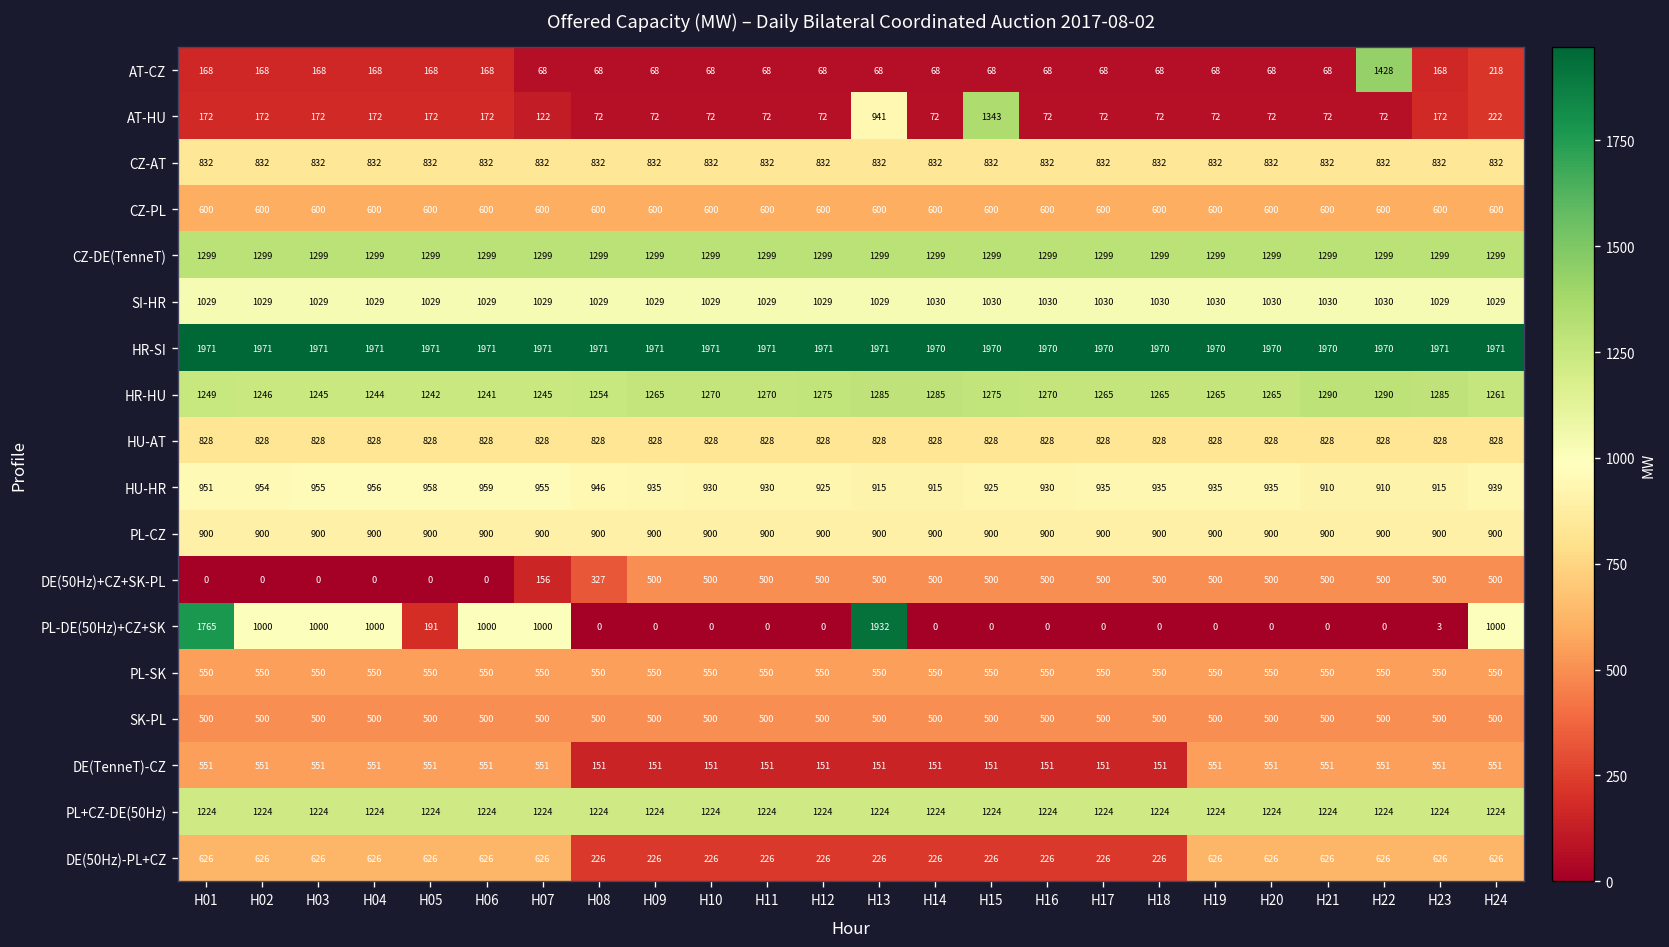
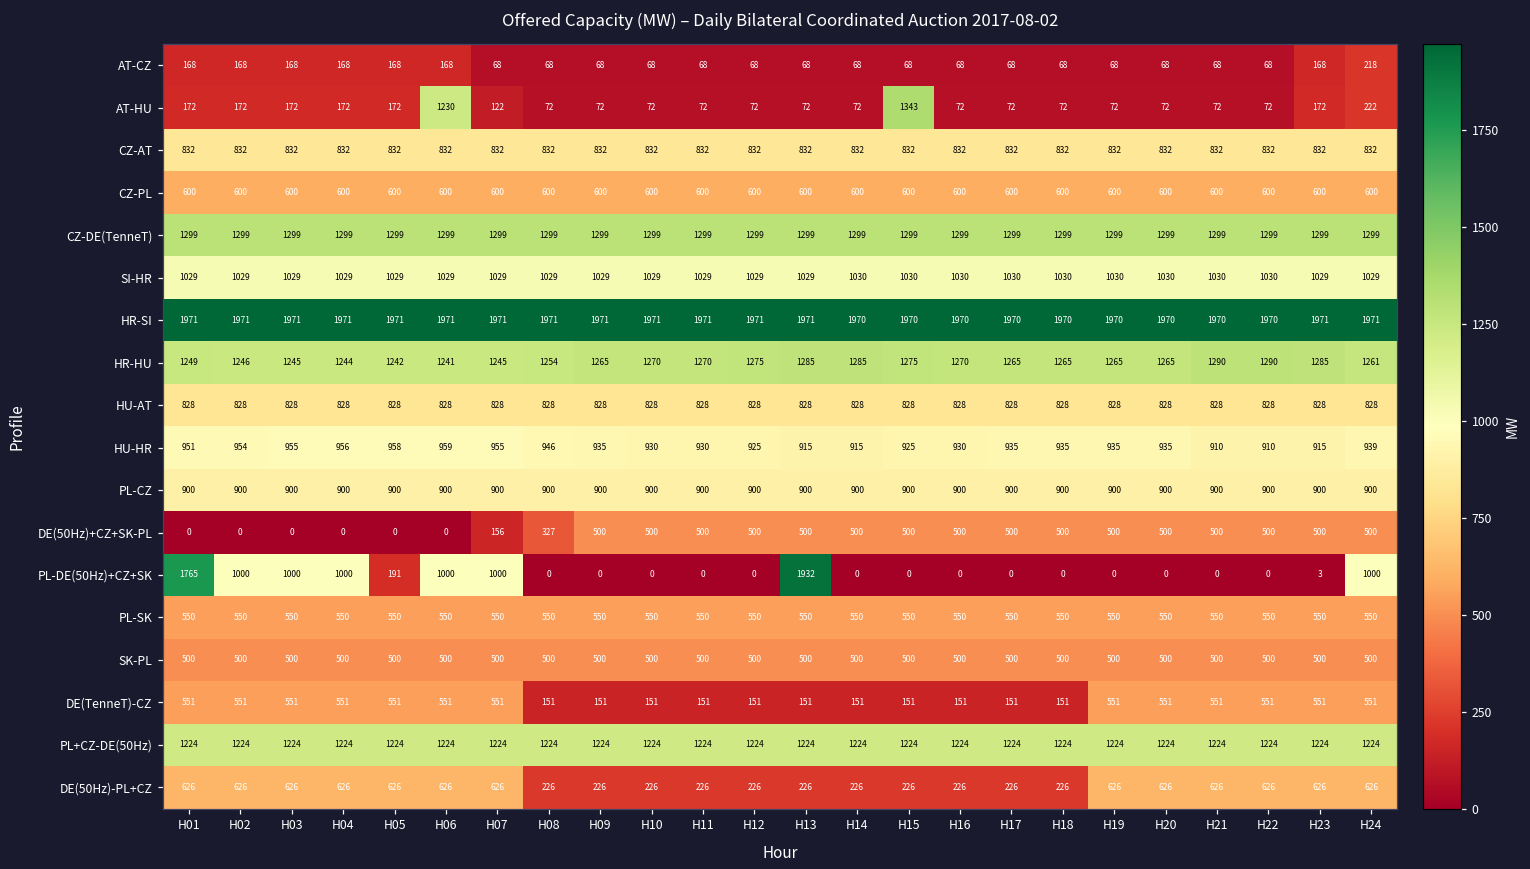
AT-CZ, H22: 1428 -> 68
AT-HU, H06: 172 -> 1230
AT-HU, H13: 941 -> 72
